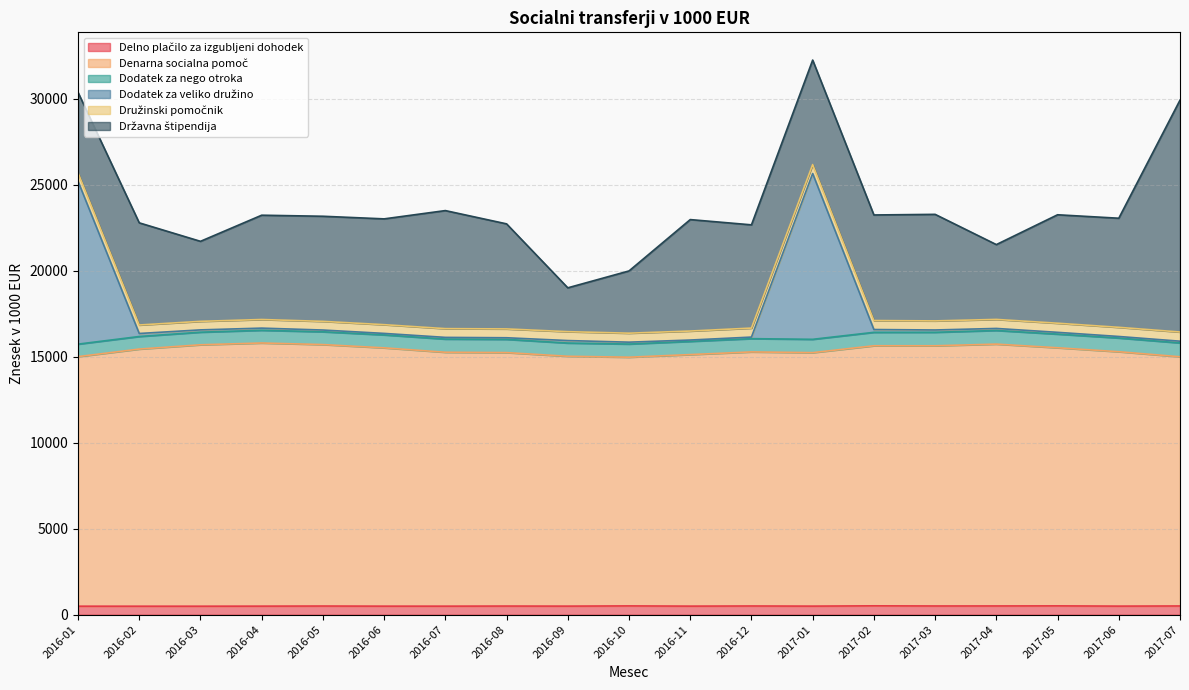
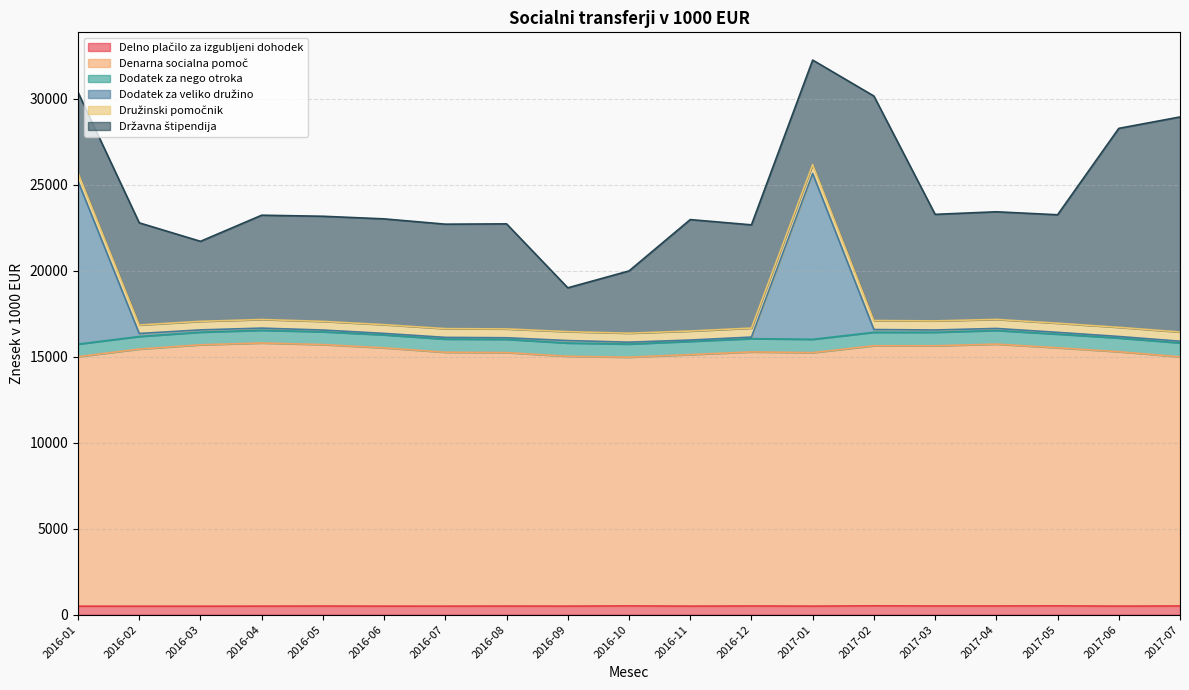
Državna štipendija, 2016-07: 6900 -> 6100
Državna štipendija, 2017-02: 6100 -> 13100
Državna štipendija, 2017-04: 4400 -> 6300
Državna štipendija, 2017-06: 6300 -> 11600
Državna štipendija, 2017-07: 13500 -> 12500
